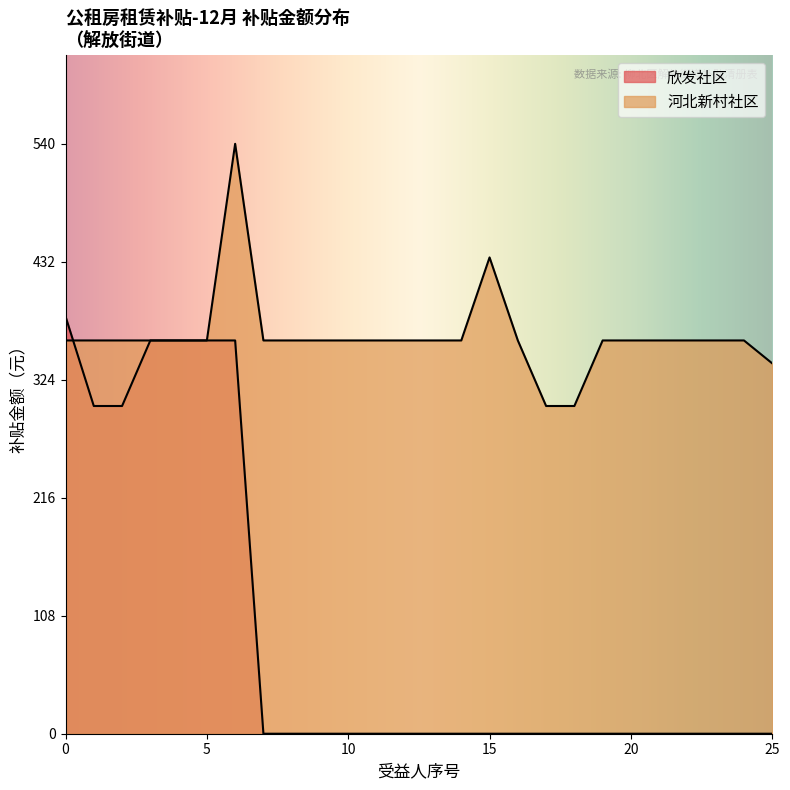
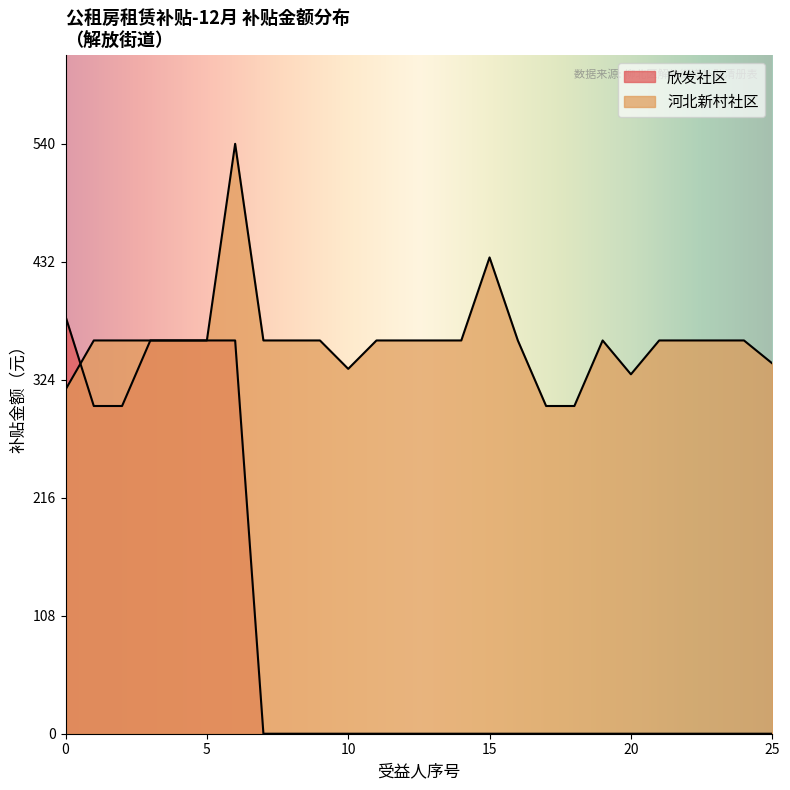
河北新村社区, 0: 360 -> 315
河北新村社区, 10: 360 -> 334
河北新村社区, 20: 360 -> 329
